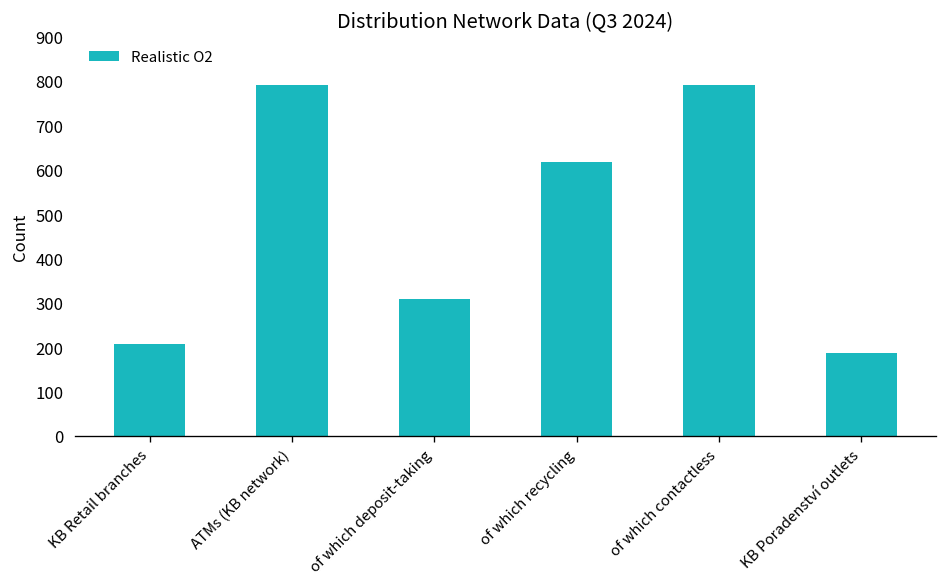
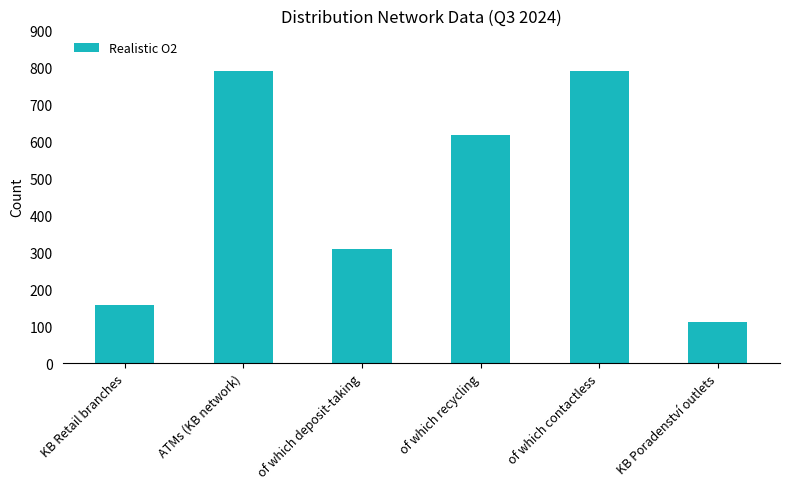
KB Retail branches: 210 -> 160
KB Poradenství outlets: 190 -> 110
